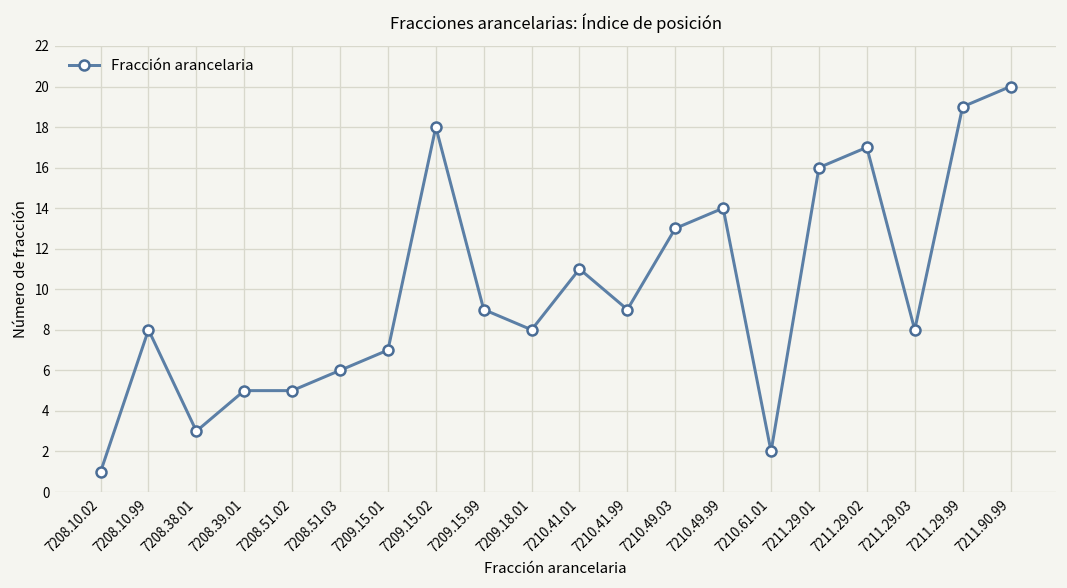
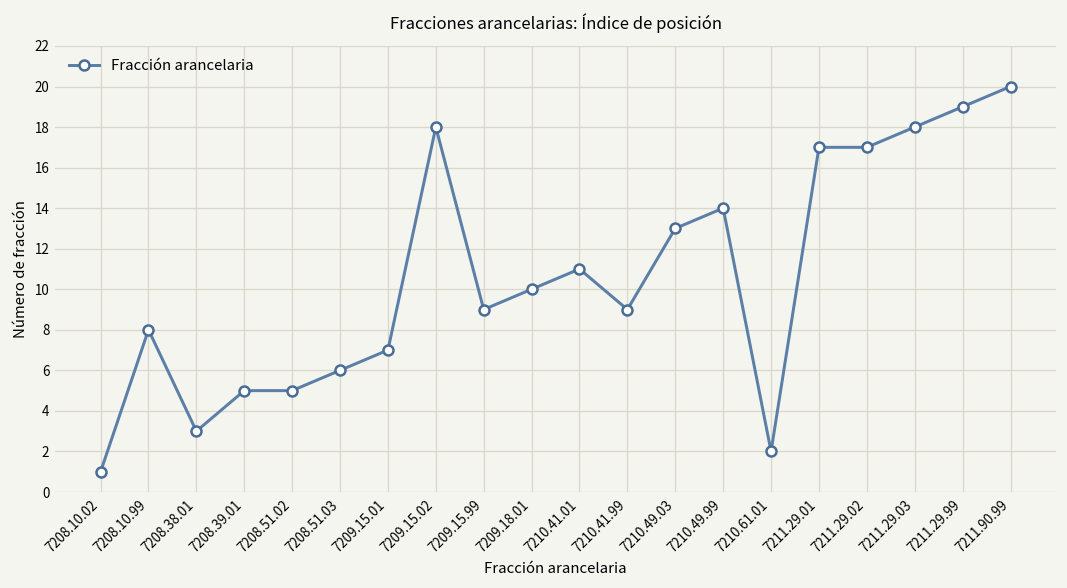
7209.18.01: 8 -> 10
7211.29.01: 16 -> 17
7211.29.03: 8 -> 18
